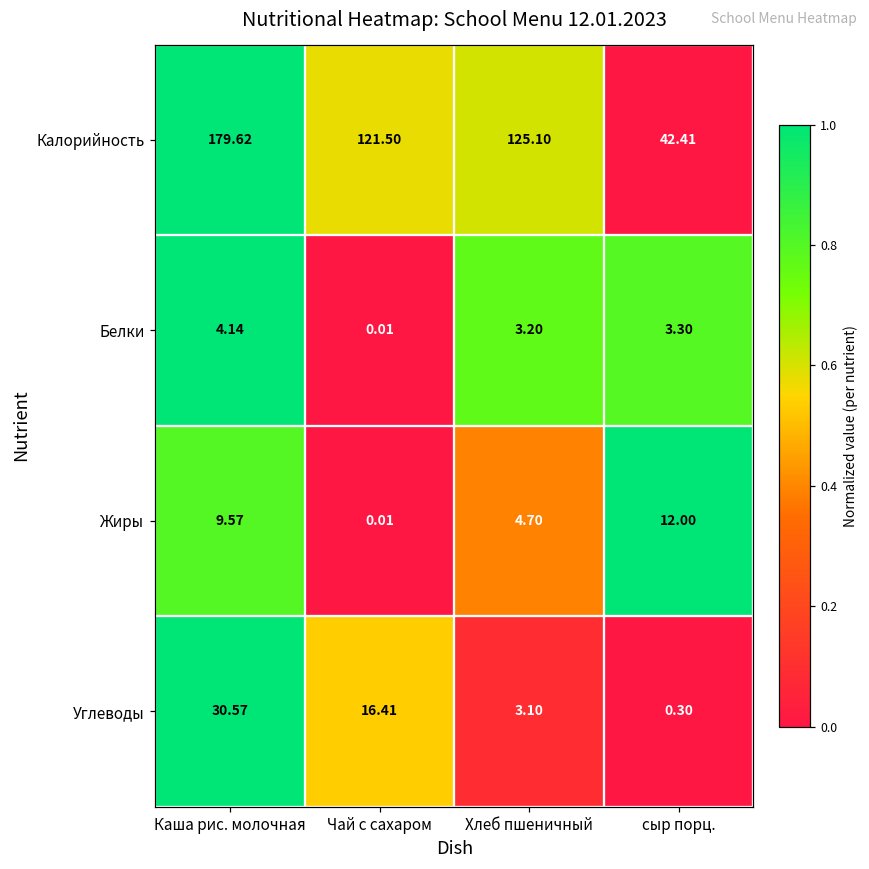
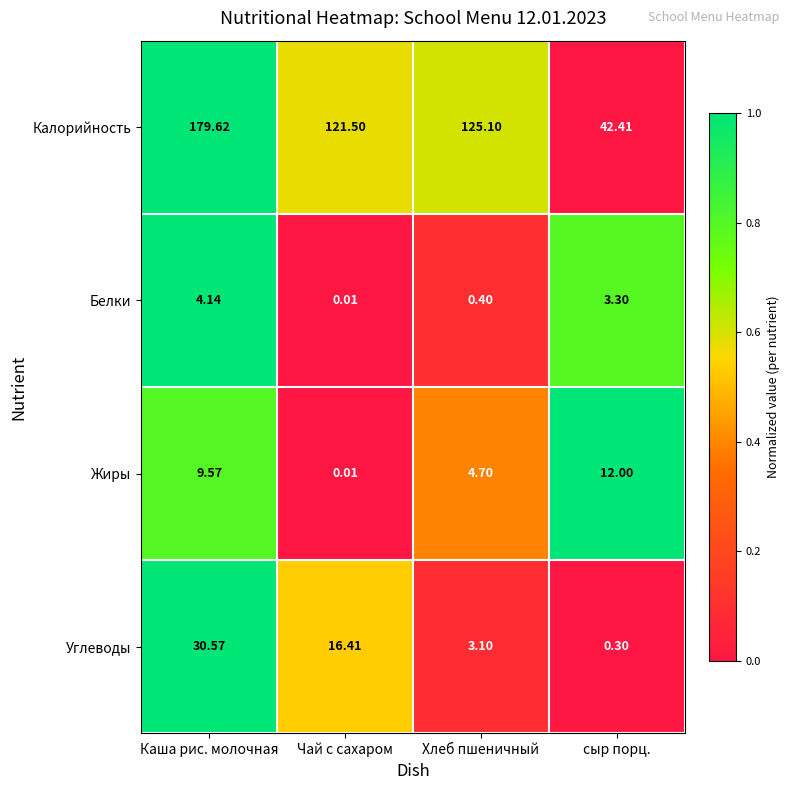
Белки, Хлеб пшеничный: 3.20 -> 0.40
